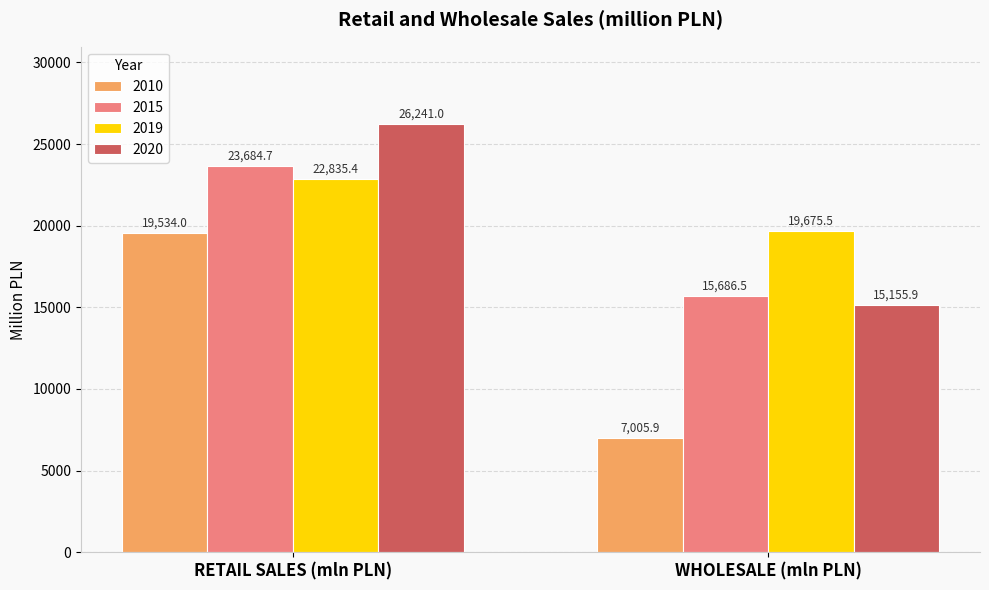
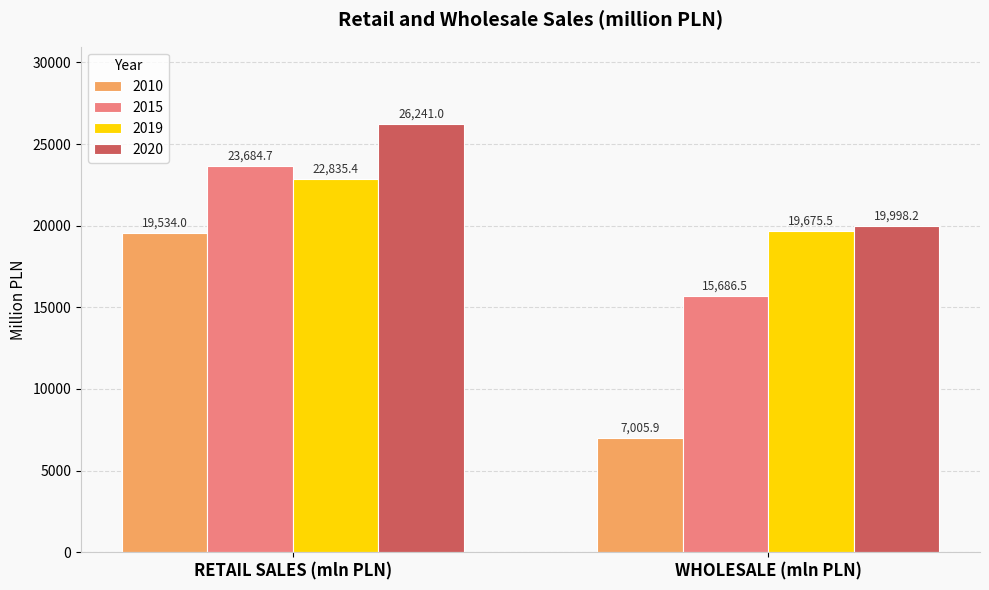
2020, WHOLESALE (mln PLN): 15,155.9 -> 19,998.2
